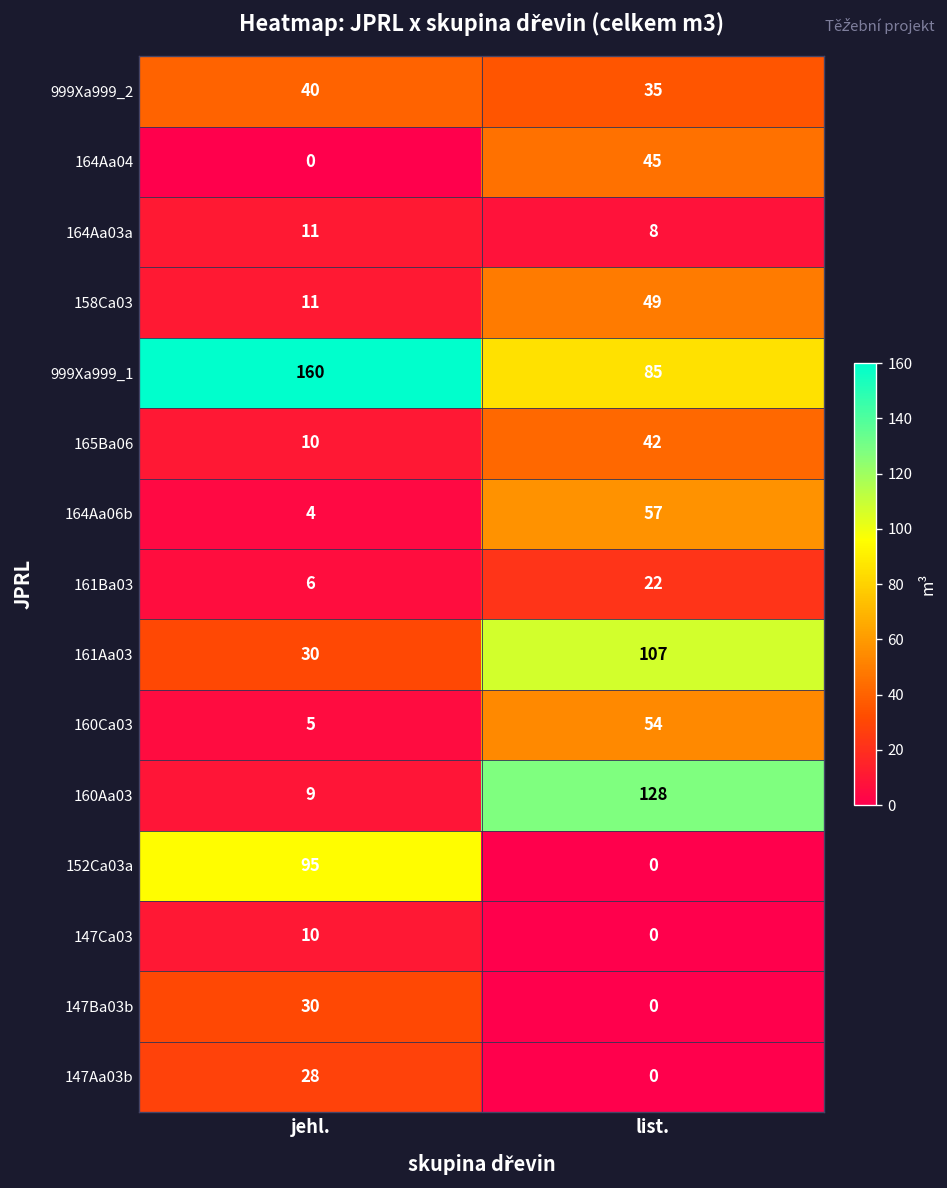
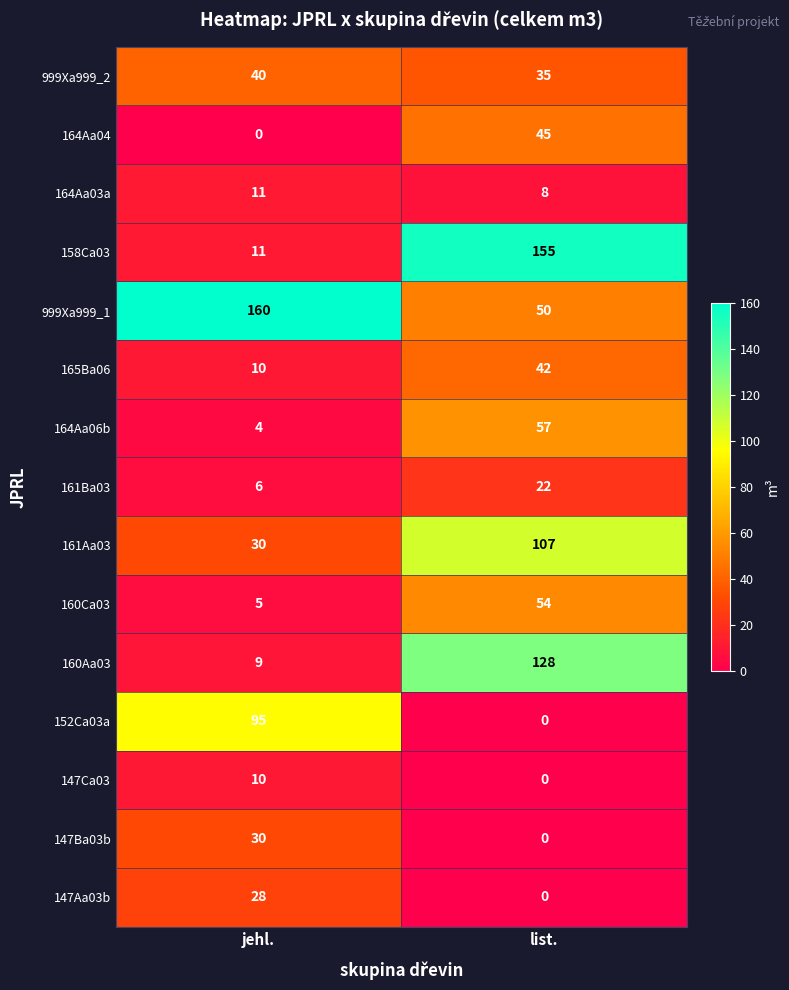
158Ca03, list.: 49 -> 155
999Xa999_1, list.: 85 -> 50
